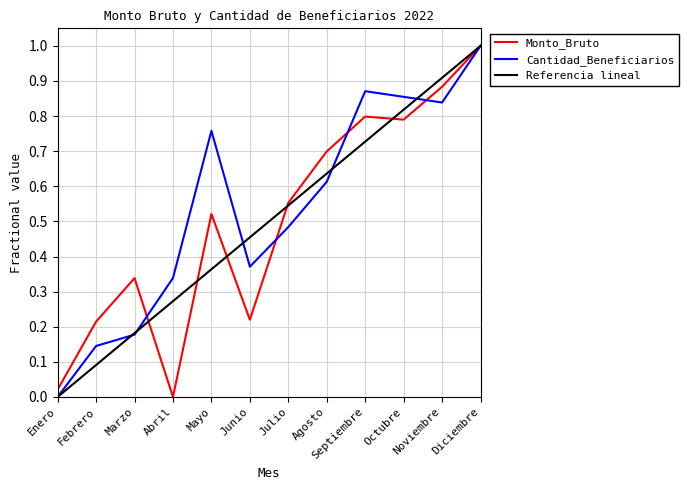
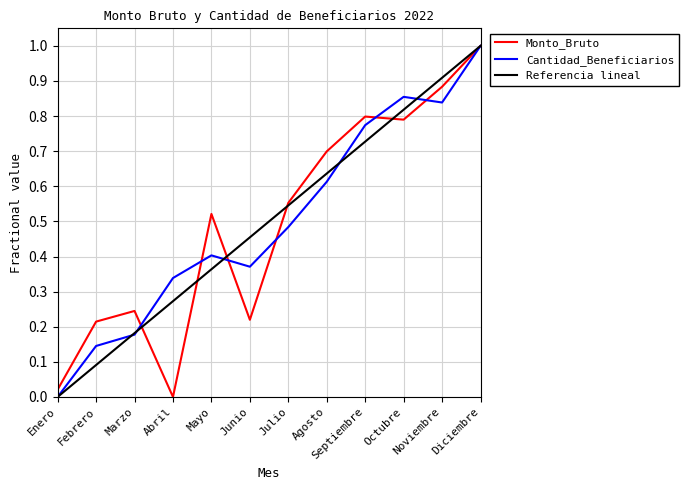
Monto_Bruto, Marzo: 0.34 -> 0.24
Cantidad_Beneficiarios, Mayo: 0.76 -> 0.40
Cantidad_Beneficiarios, Septiembre: 0.87 -> 0.77
